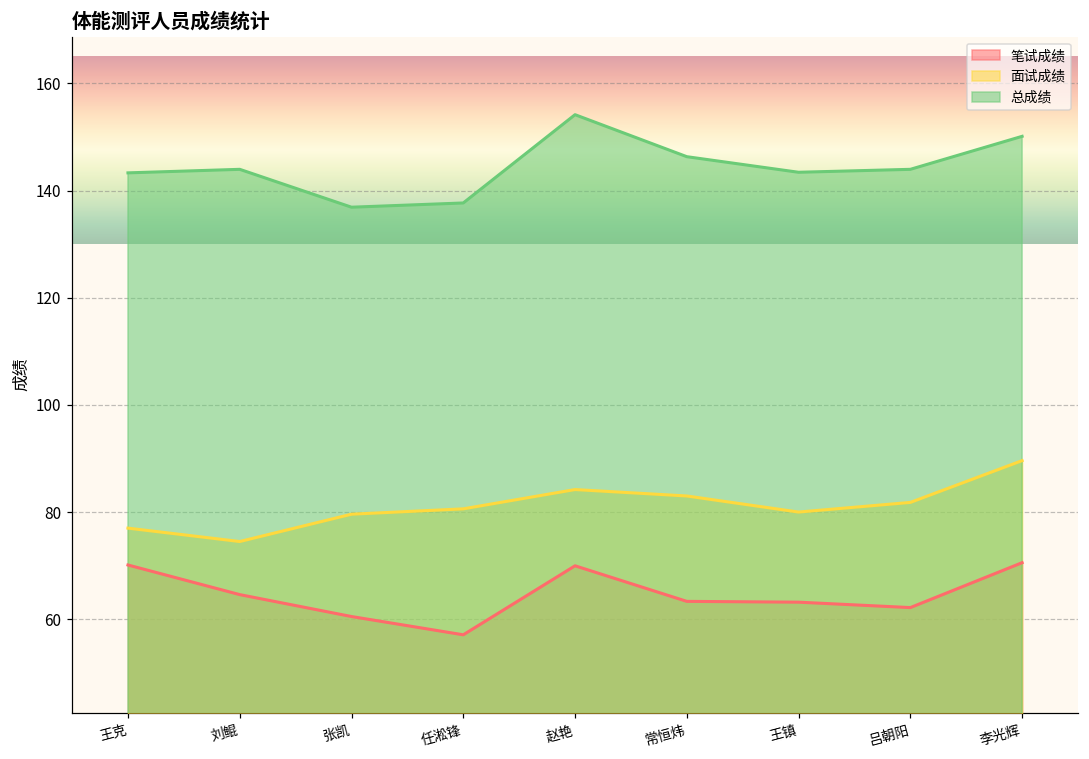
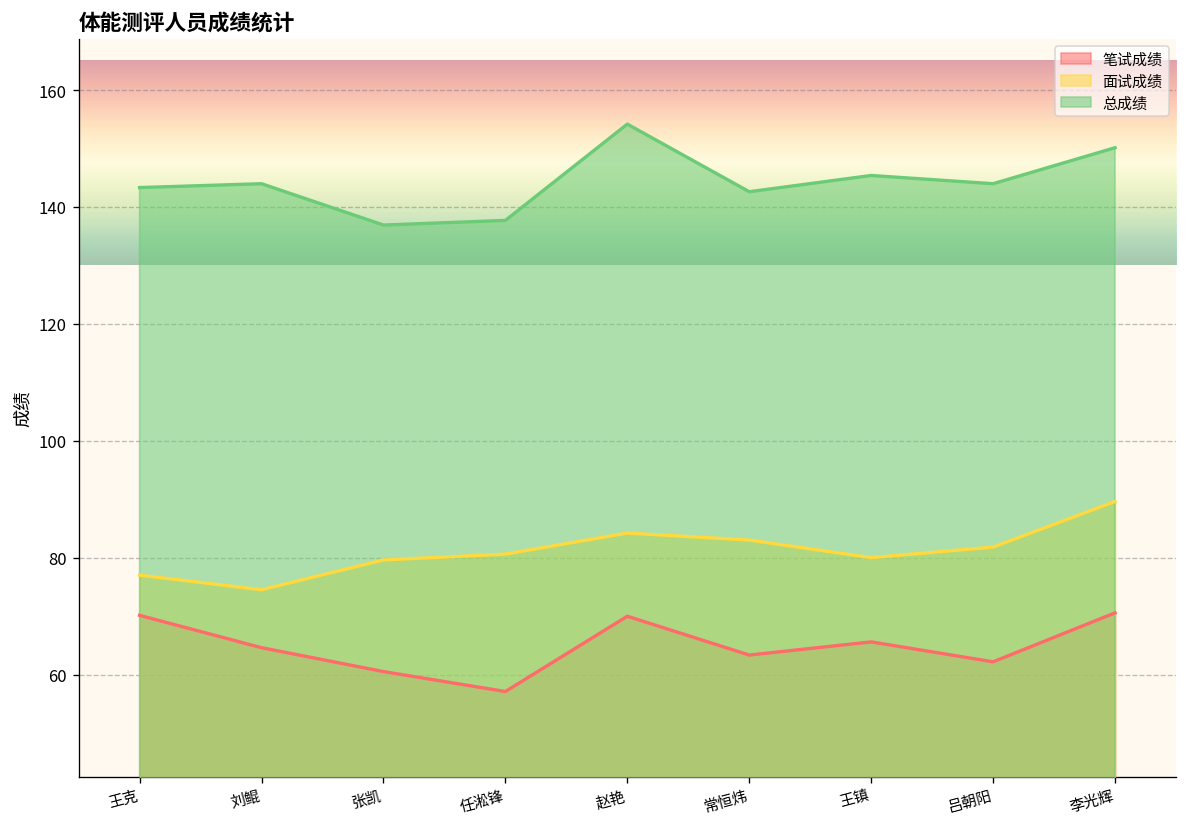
总成绩, 常恒炜: 146 -> 143
笔试成绩, 王镇: 63 -> 66
总成绩, 王镇: 143 -> 145
